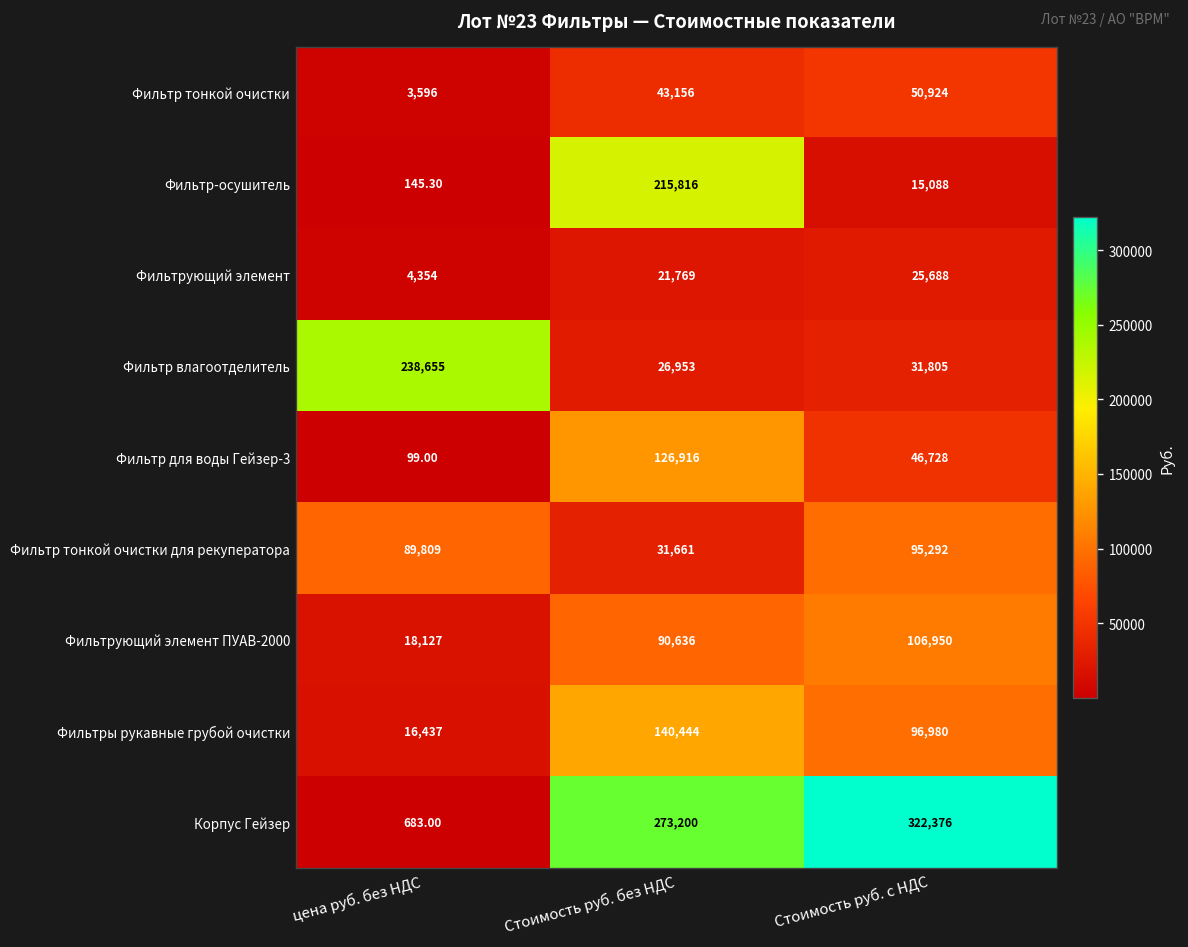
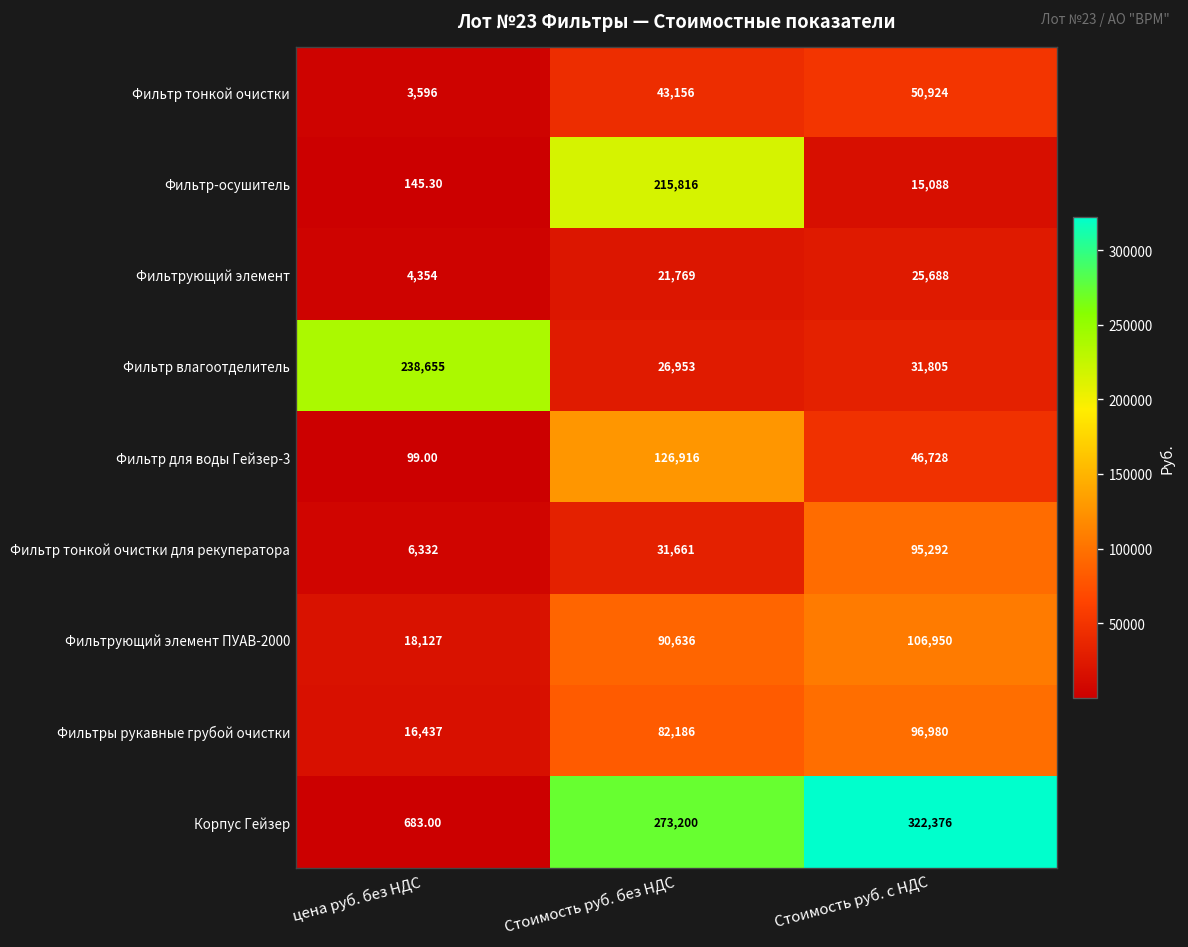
Фильтр тонкой очистки для рекуператора, цена руб. без НДС: 89,809 -> 6,332
Фильтры рукавные грубой очистки, Стоимость руб. без НДС: 140,444 -> 82,186
